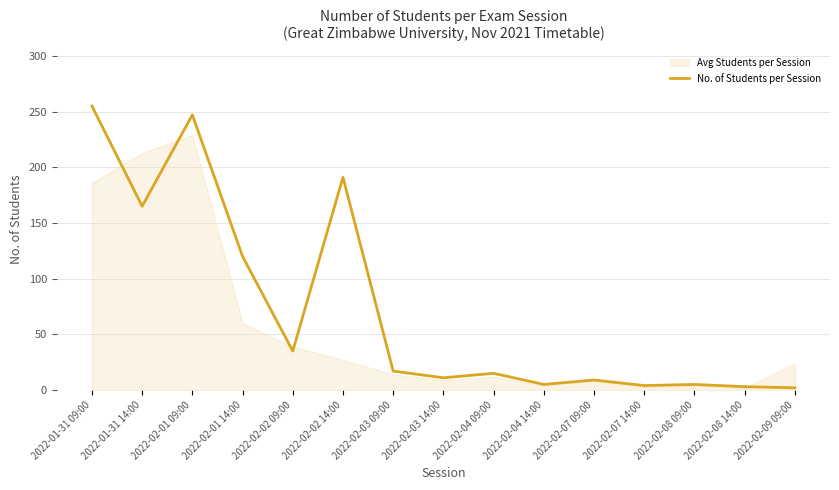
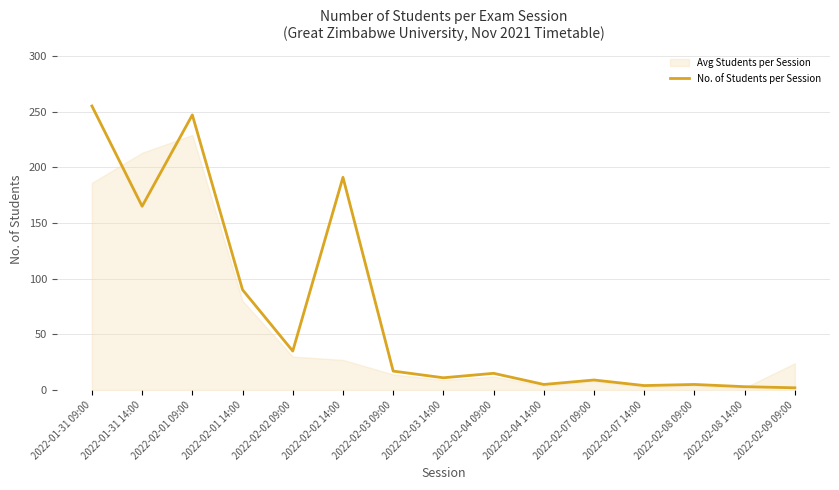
No. of Students per Session, 2022-02-01 14:00: 120 -> 90
Avg Students per Session, 2022-02-01 14:00: 60 -> 80
Avg Students per Session, 2022-02-02 09:00: 39 -> 30
